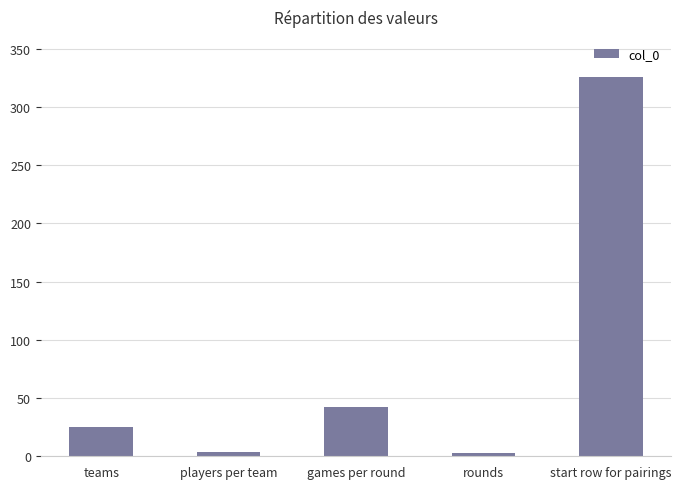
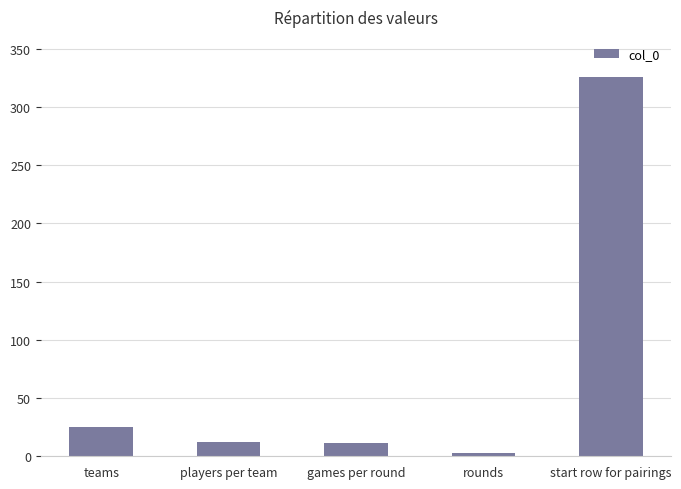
players per team: 4 -> 12
games per round: 42 -> 11
